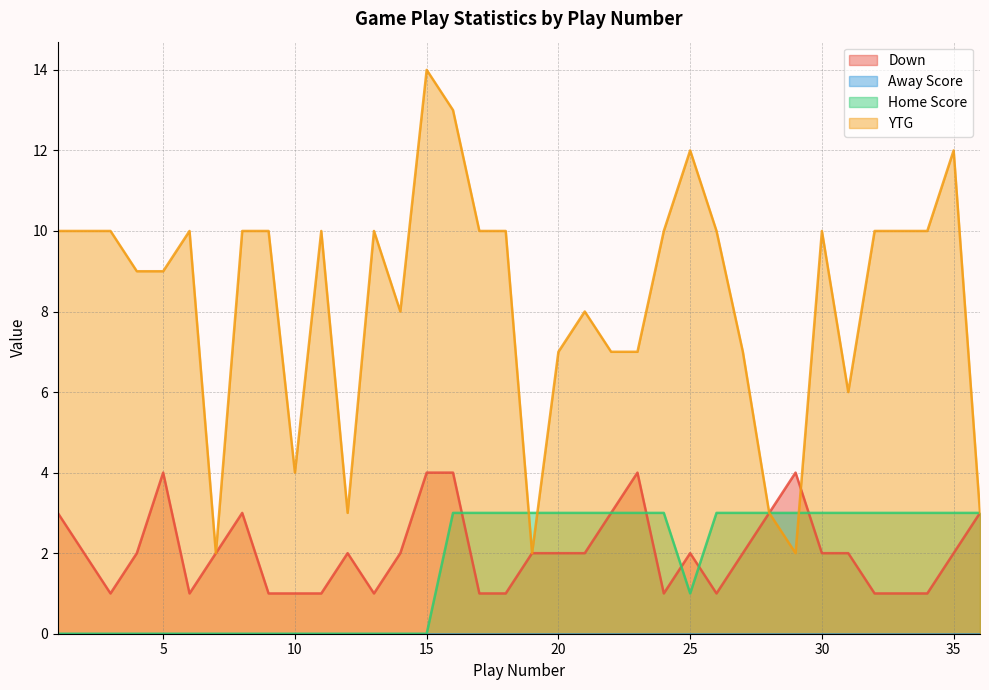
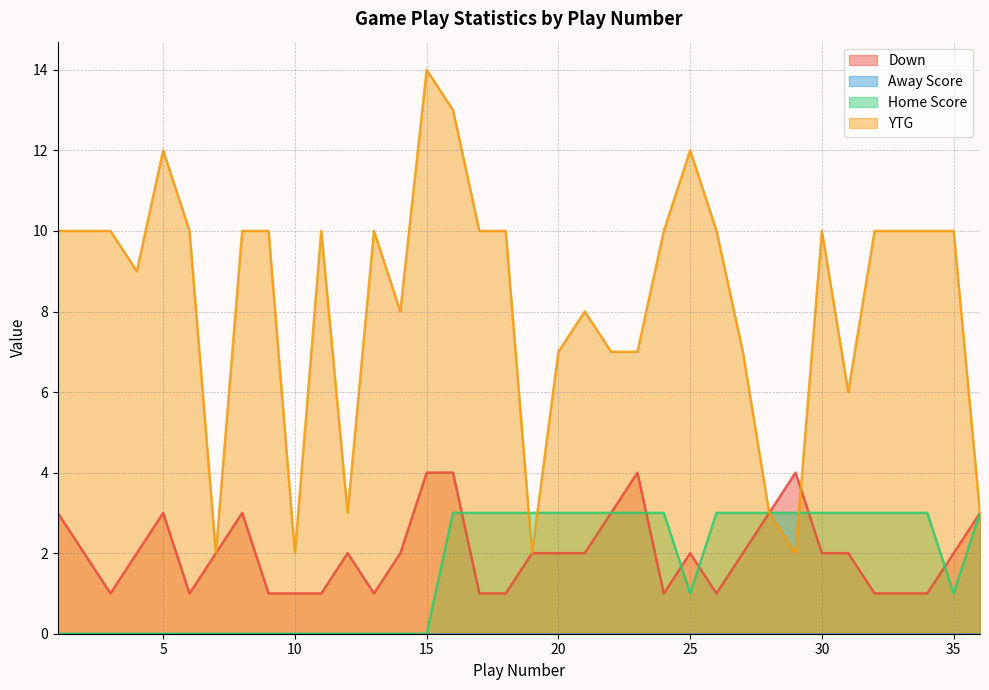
Down, 5: 4 -> 3
YTG, 5: 9 -> 12
YTG, 10: 4 -> 2
Home Score, 35: 3 -> 1
YTG, 35: 12 -> 10
